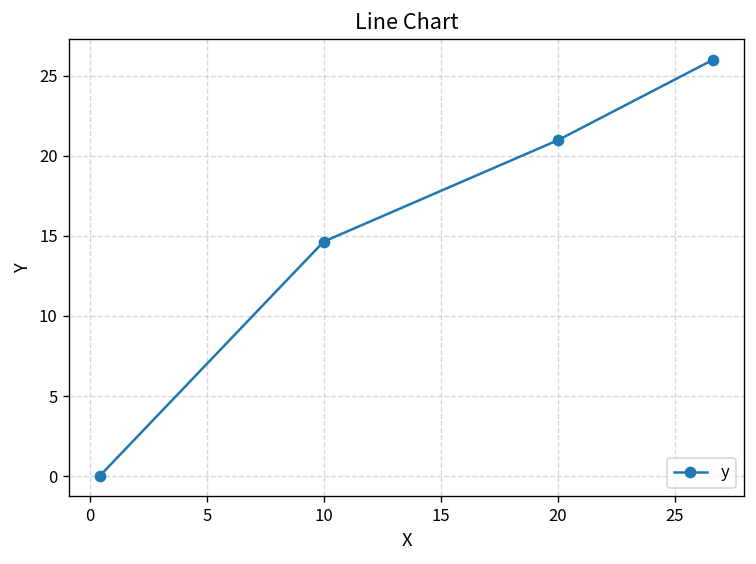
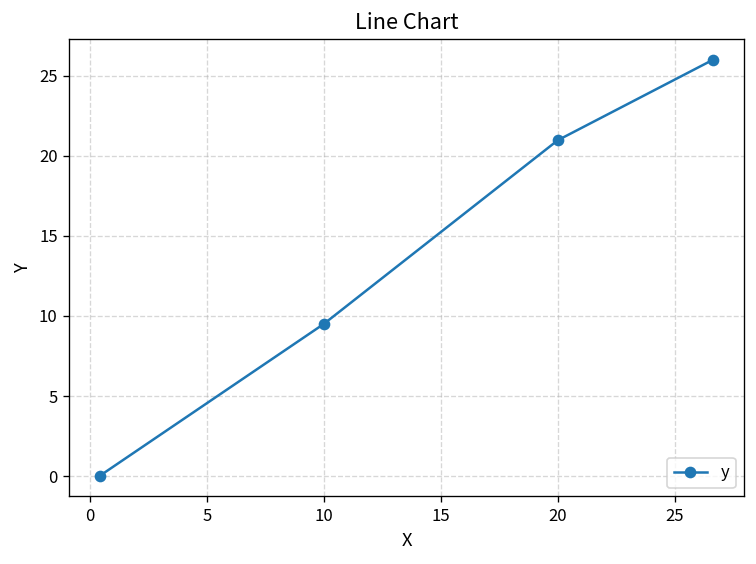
10: 14.6 -> 9.5
